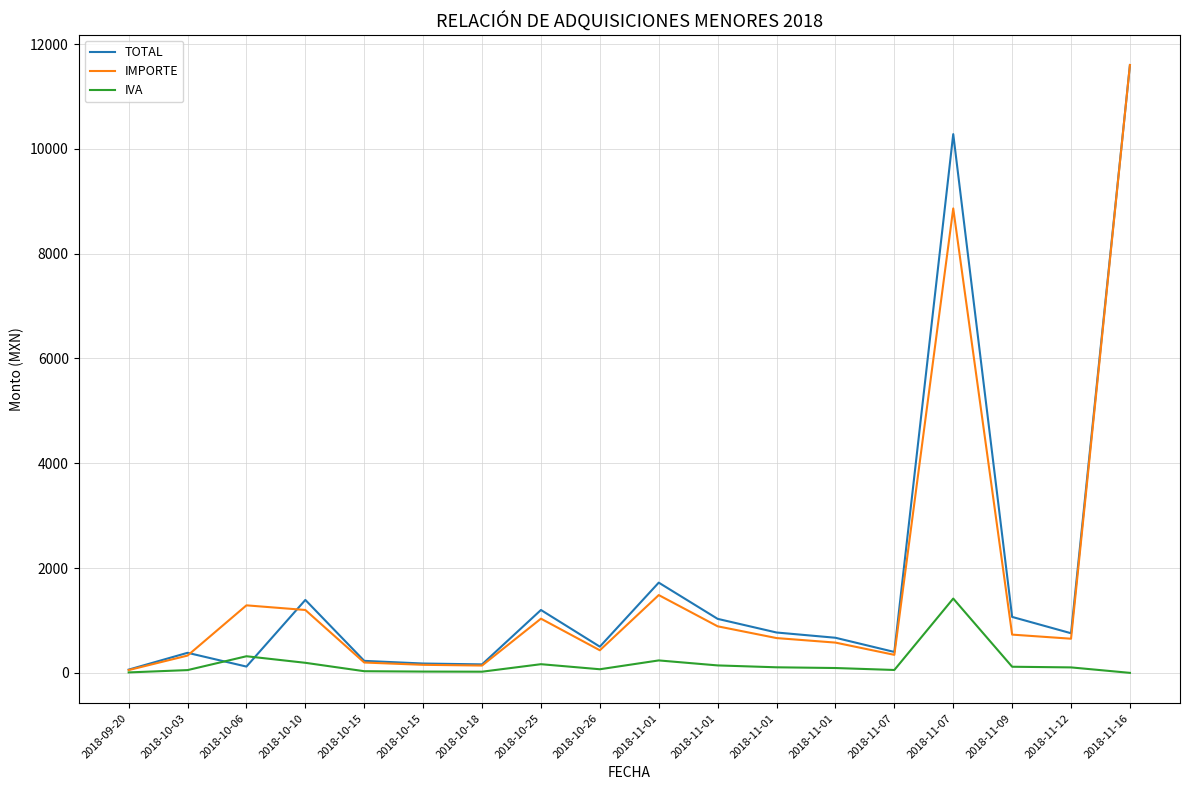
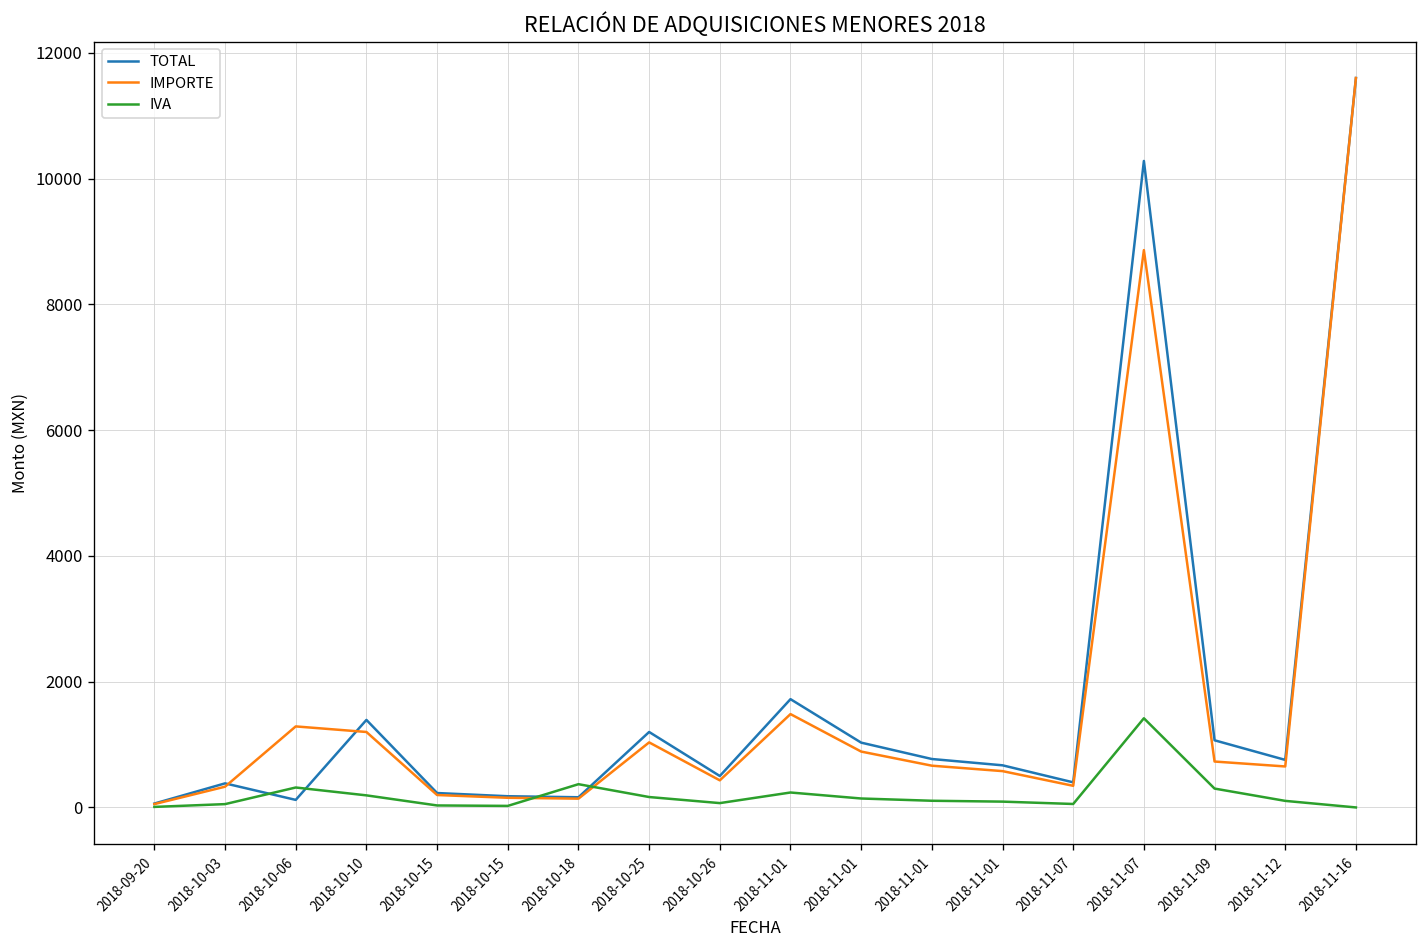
IVA, 2018-10-18: 0 -> 400
IVA, 2018-11-09: 100 -> 300
